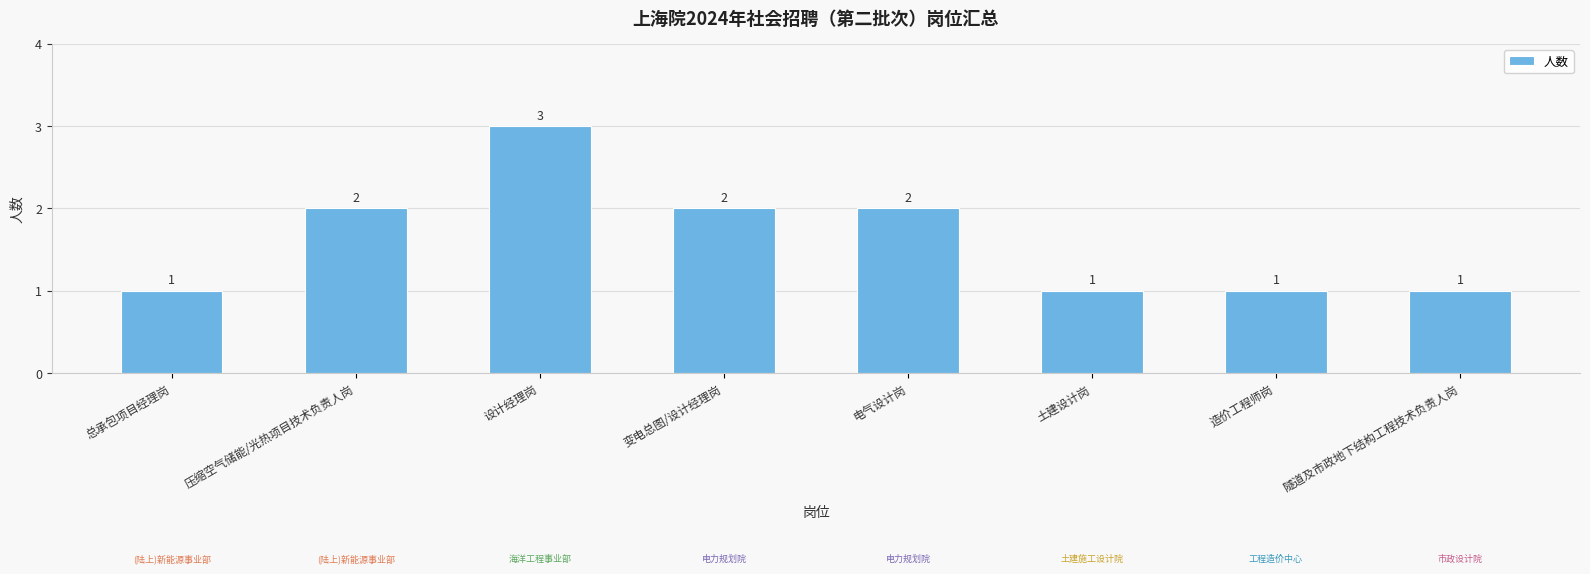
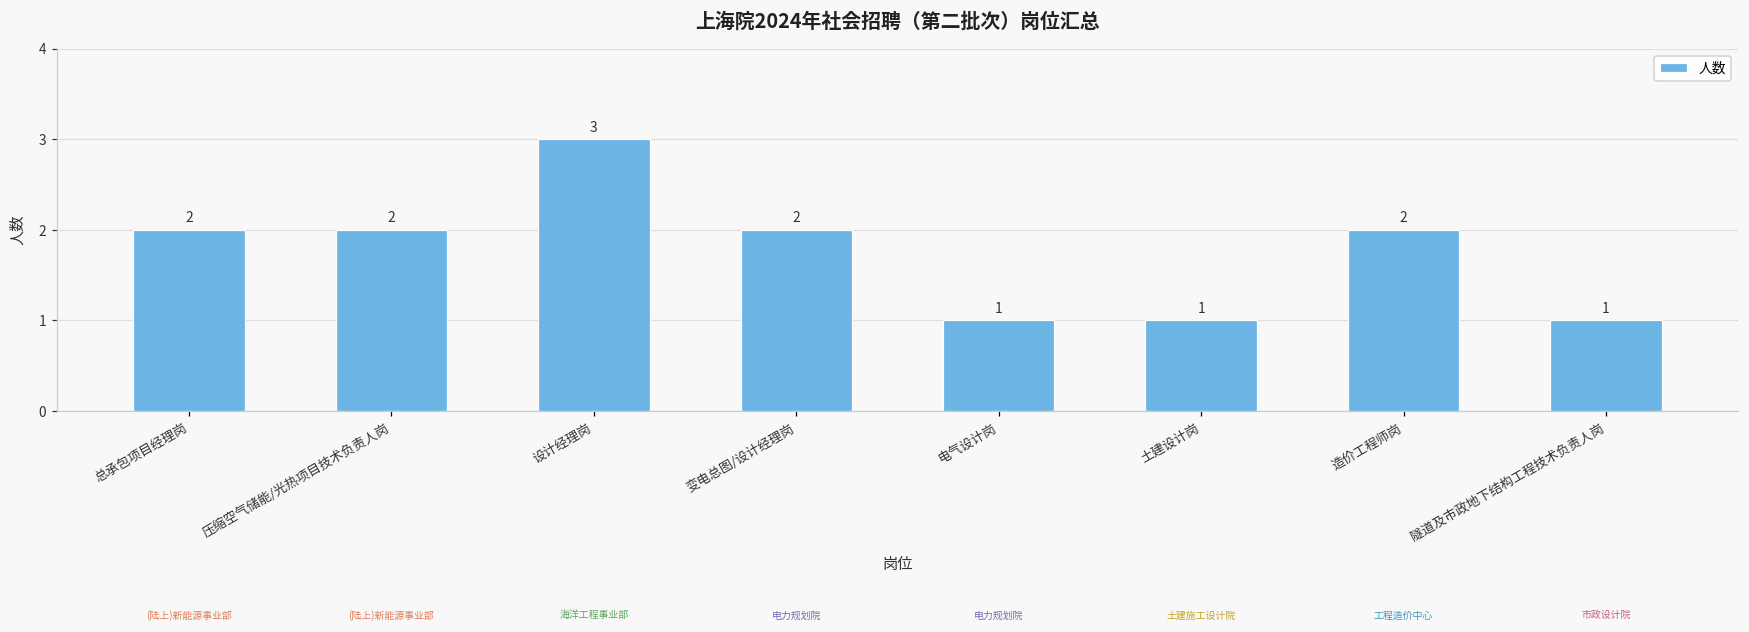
总承包项目经理岗: 1 -> 2
电气设计岗: 2 -> 1
造价工程师岗: 1 -> 2
